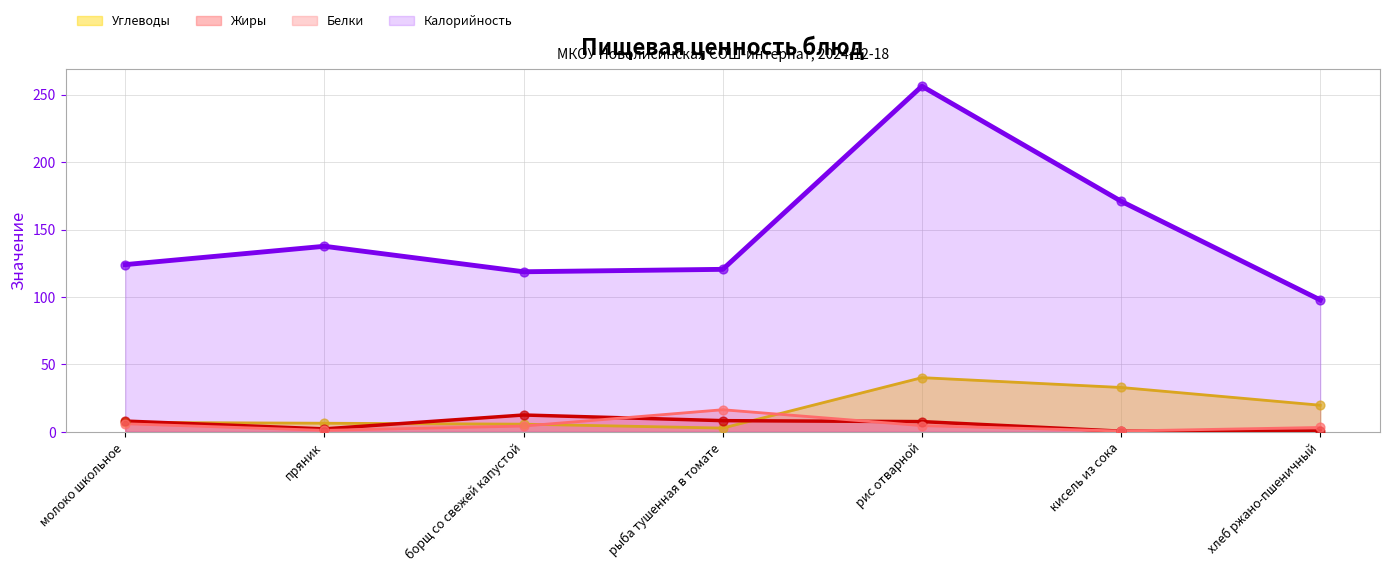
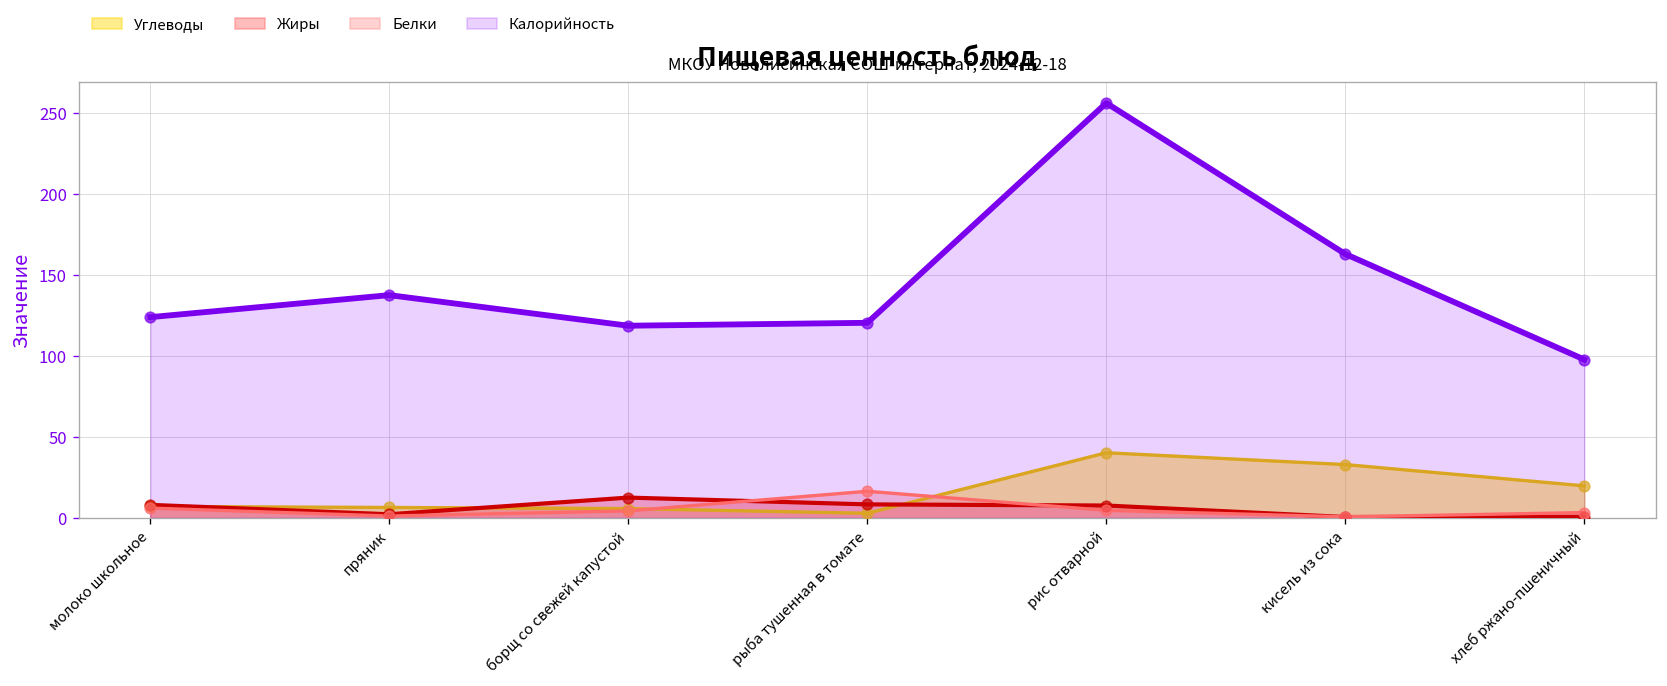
Калорийность, кисель из сока: 171 -> 163
